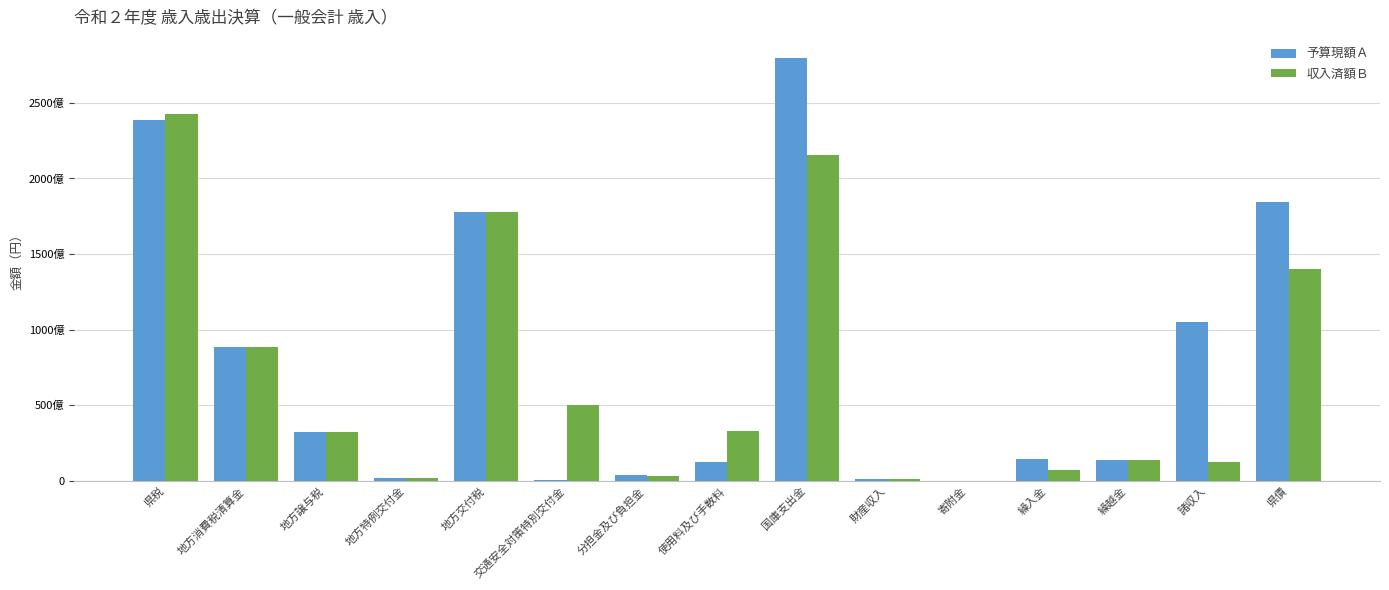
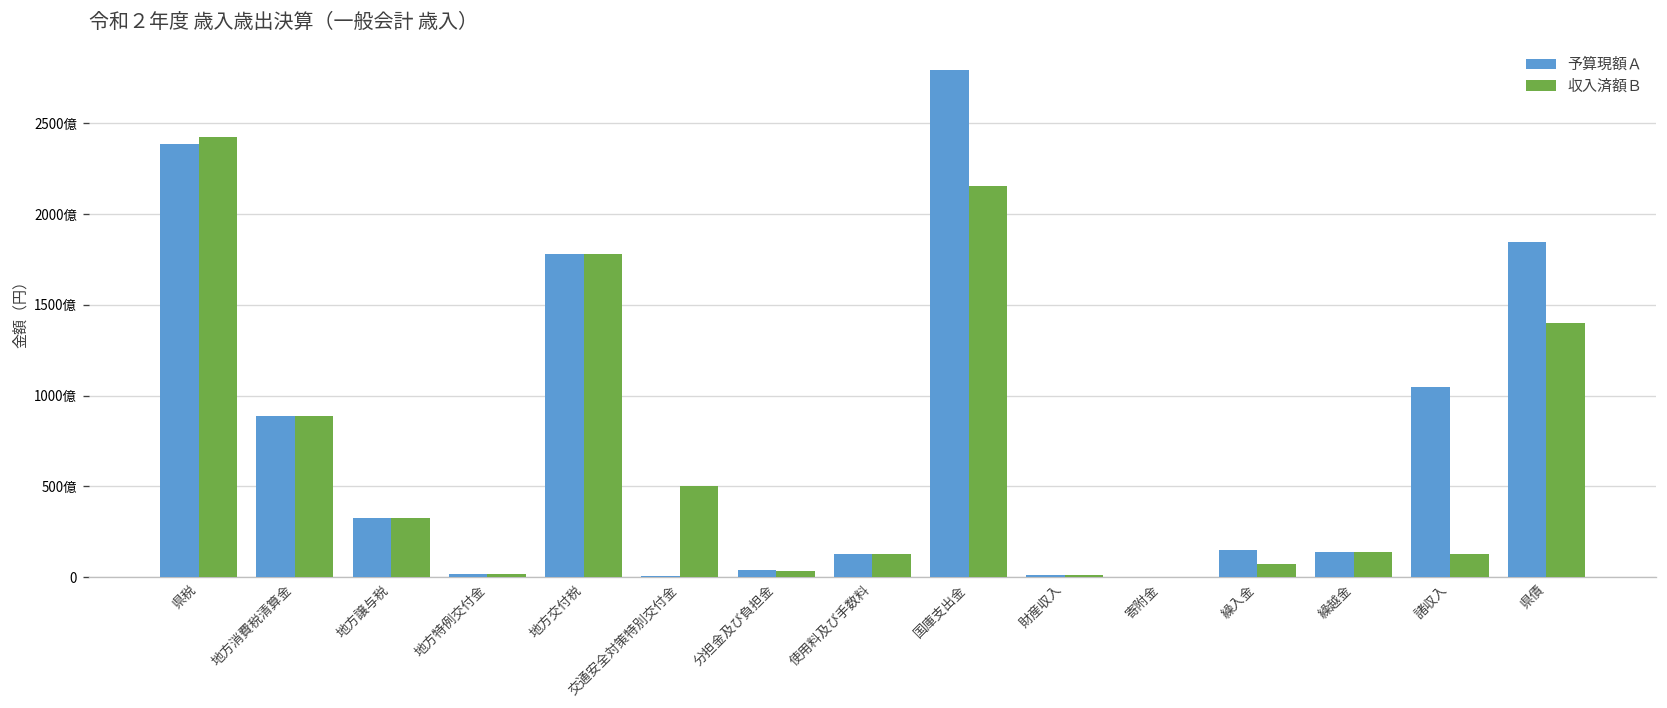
収入済額Ｂ, 使用料及び手数料: 330億 -> 130億
